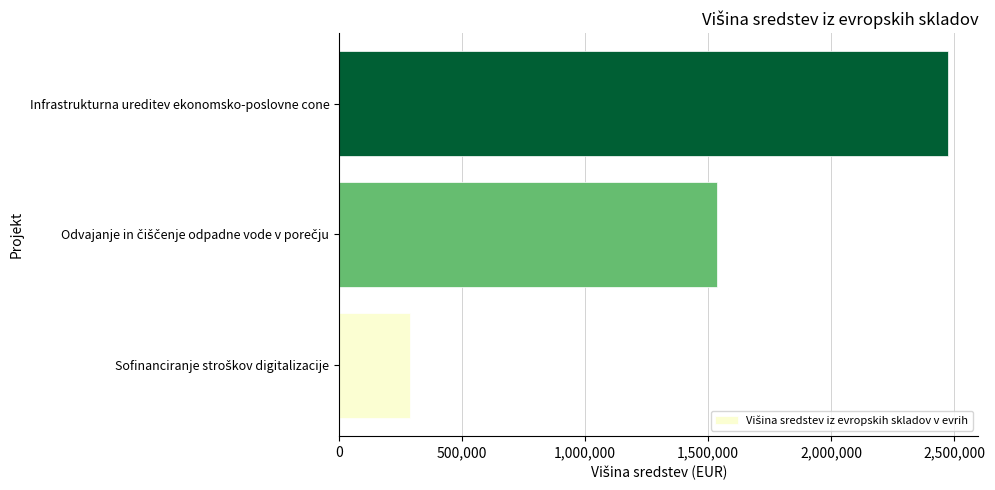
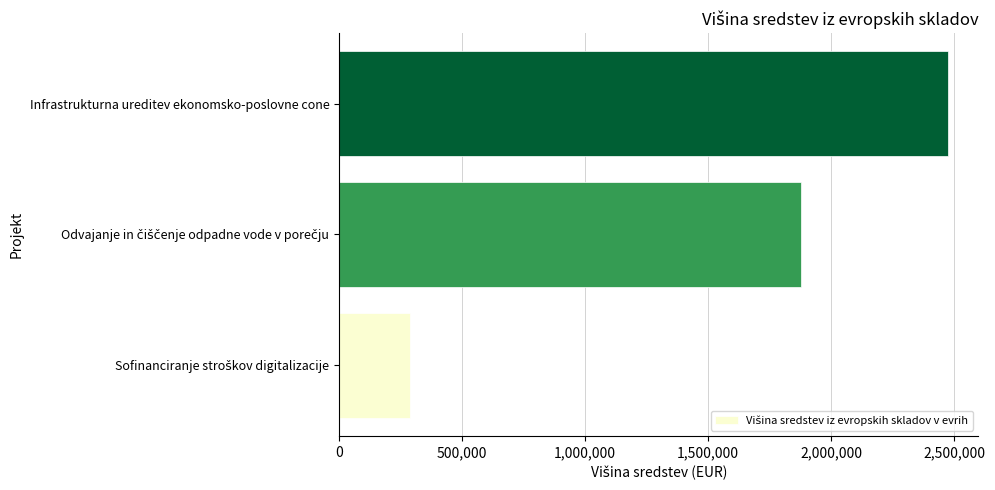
Odvajanje in čiščenje odpadne vode v porečju: 1,540,000 -> 1,880,000
